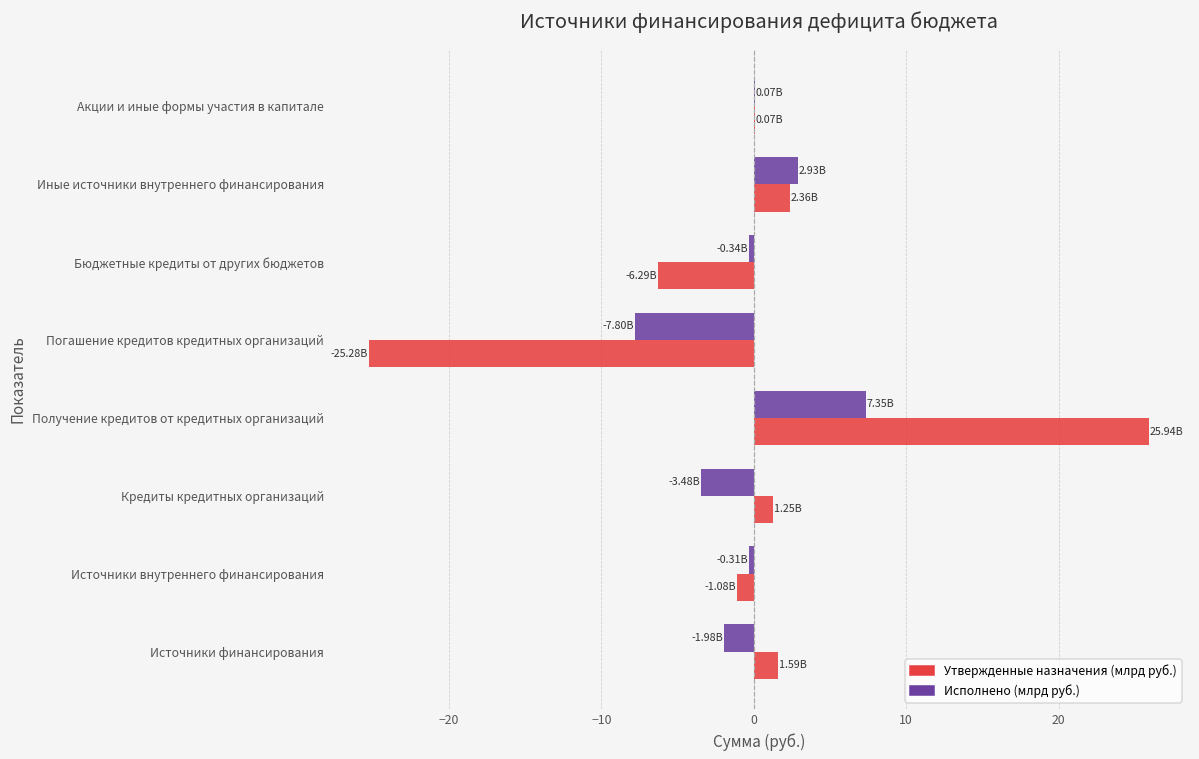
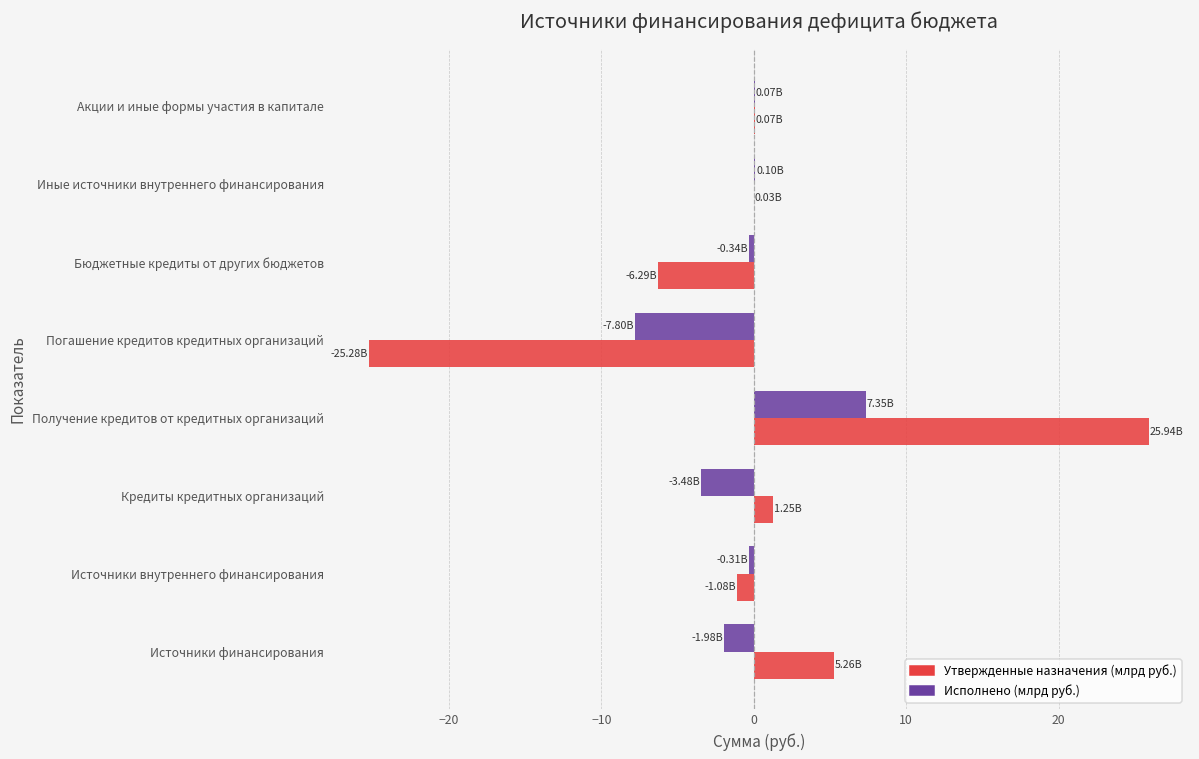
Исполнено (млрд руб.), Иные источники внутреннего финансирования: 2.93B -> 0.10B
Утвержденные назначения (млрд руб.), Иные источники внутреннего финансирования: 2.36B -> 0.03B
Утвержденные назначения (млрд руб.), Источники финансирования: 1.59B -> 5.26B
